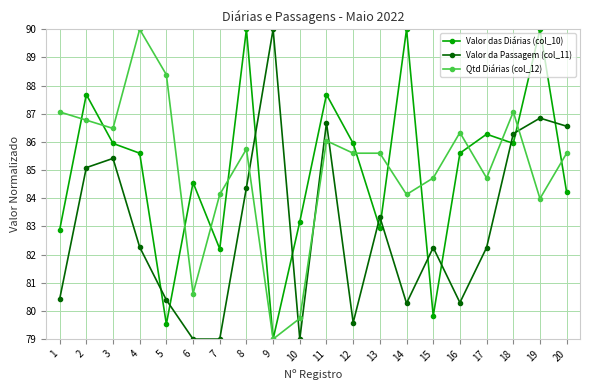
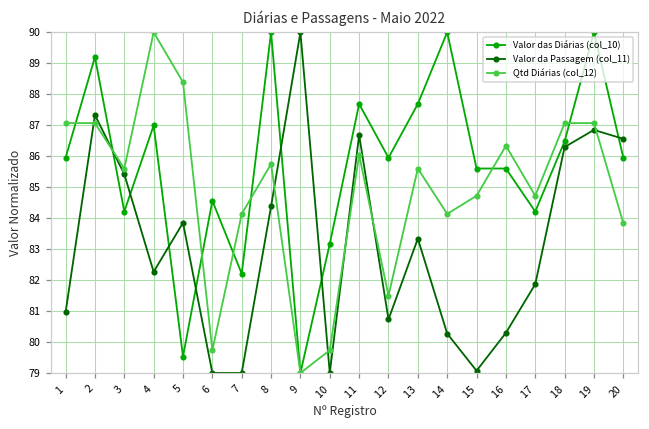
Valor das Diárias (col_10), 1: 82.9 -> 85.9
Valor da Passagem (col_11), 1: 80.4 -> 81.0
Valor das Diárias (col_10), 2: 87.7 -> 89.2
Valor da Passagem (col_11), 2: 85.1 -> 87.3
Qtd Diárias (col_12), 2: 86.8 -> 87.1
Valor das Diárias (col_10), 3: 85.9 -> 84.2
Qtd Diárias (col_12), 3: 86.5 -> 85.6
Valor das Diárias (col_10), 4: 85.6 -> 87.0
Valor da Passagem (col_11), 5: 80.4 -> 83.8
Qtd Diárias (col_12), 6: 80.6 -> 79.7
Valor da Passagem (col_11), 12: 79.6 -> 80.7
Qtd Diárias (col_12), 12: 85.6 -> 81.5
Valor das Diárias (col_10), 13: 82.9 -> 87.7
Valor das Diárias (col_10), 15: 79.8 -> 85.6
Valor da Passagem (col_11), 15: 82.2 -> 79.1
Valor das Diárias (col_10), 17: 86.3 -> 84.2
Valor da Passagem (col_11), 17: 82.2 -> 81.9
Valor das Diárias (col_10), 18: 85.9 -> 86.5
Qtd Diárias (col_12), 19: 84.0 -> 87.1
Valor das Diárias (col_10), 20: 84.2 -> 85.9
Qtd Diárias (col_12), 20: 85.6 -> 83.8
